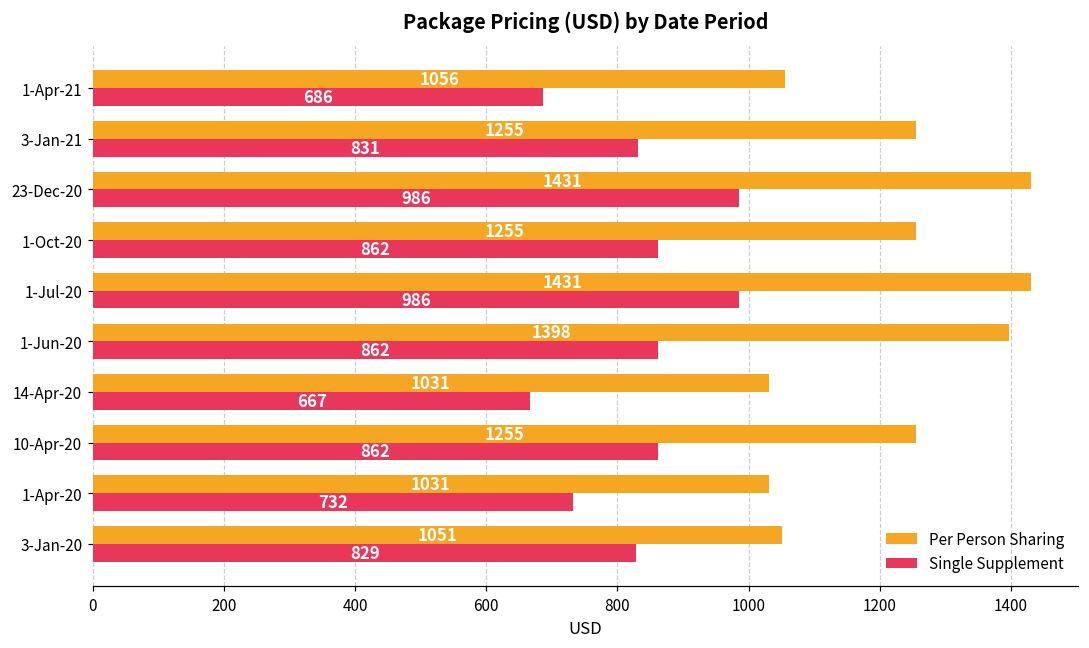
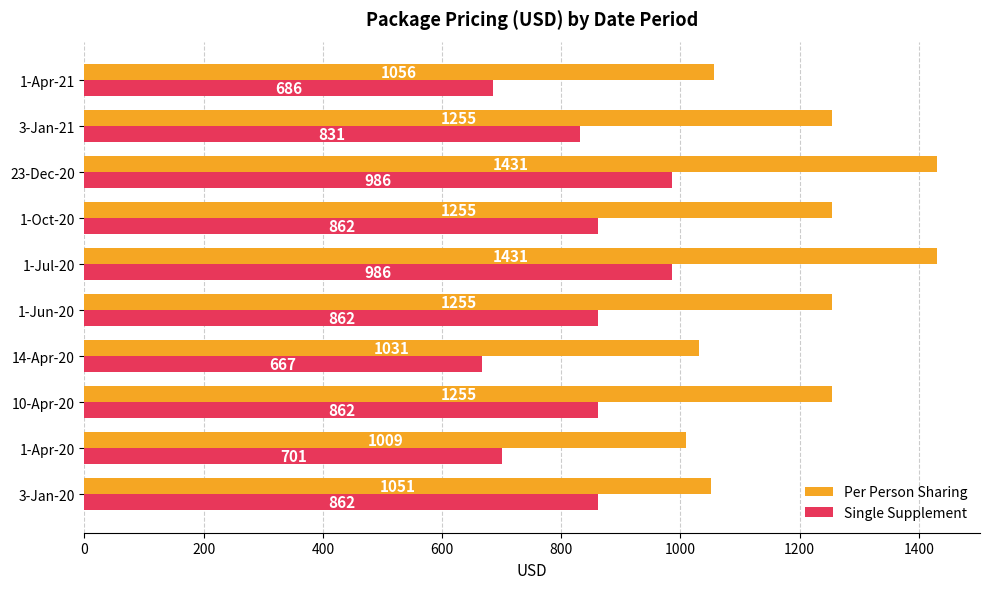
Per Person Sharing, 1-Jun-20: 1398 -> 1255
Per Person Sharing, 1-Apr-20: 1031 -> 1009
Single Supplement, 1-Apr-20: 732 -> 701
Single Supplement, 3-Jan-20: 829 -> 862
